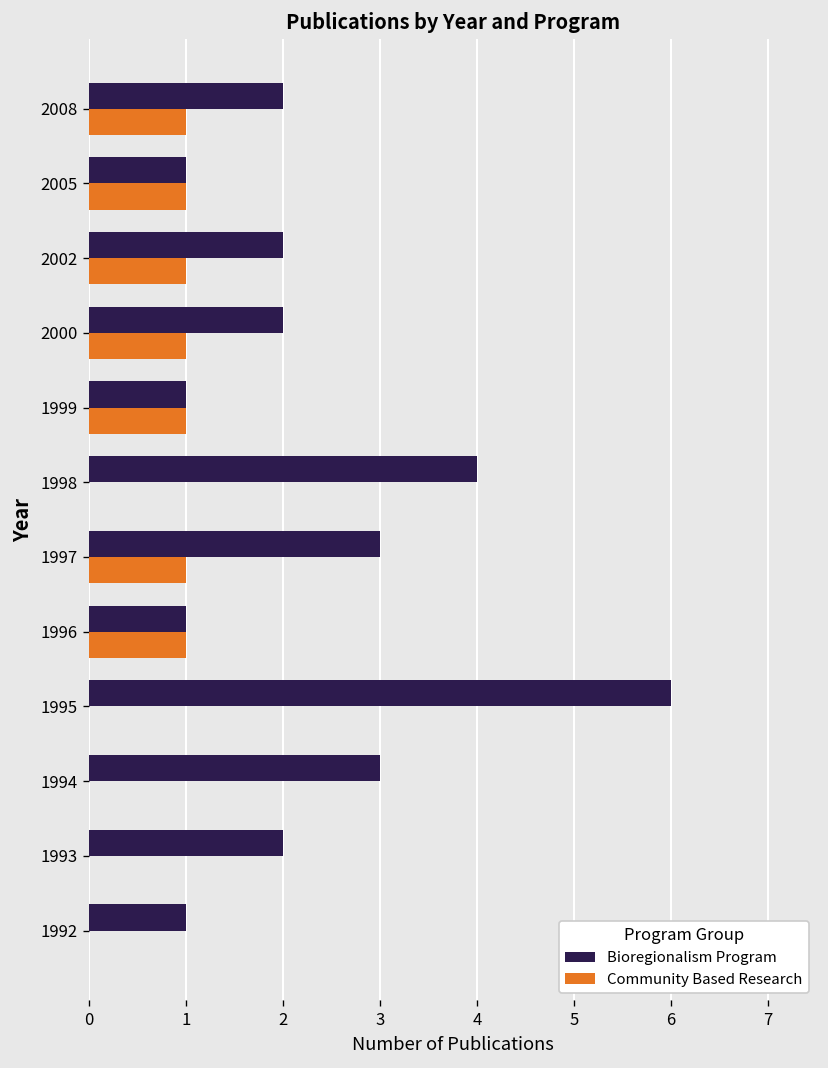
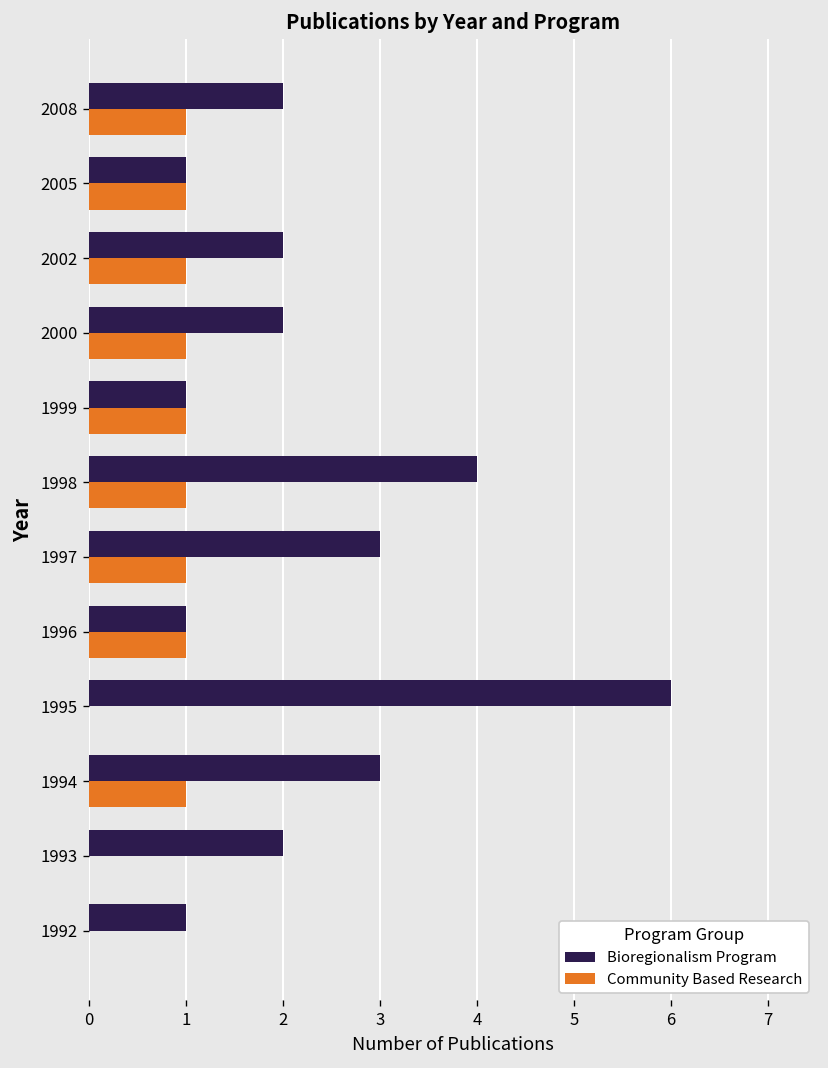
Community Based Research, 1998: 0 -> 1
Community Based Research, 1994: 0 -> 1
